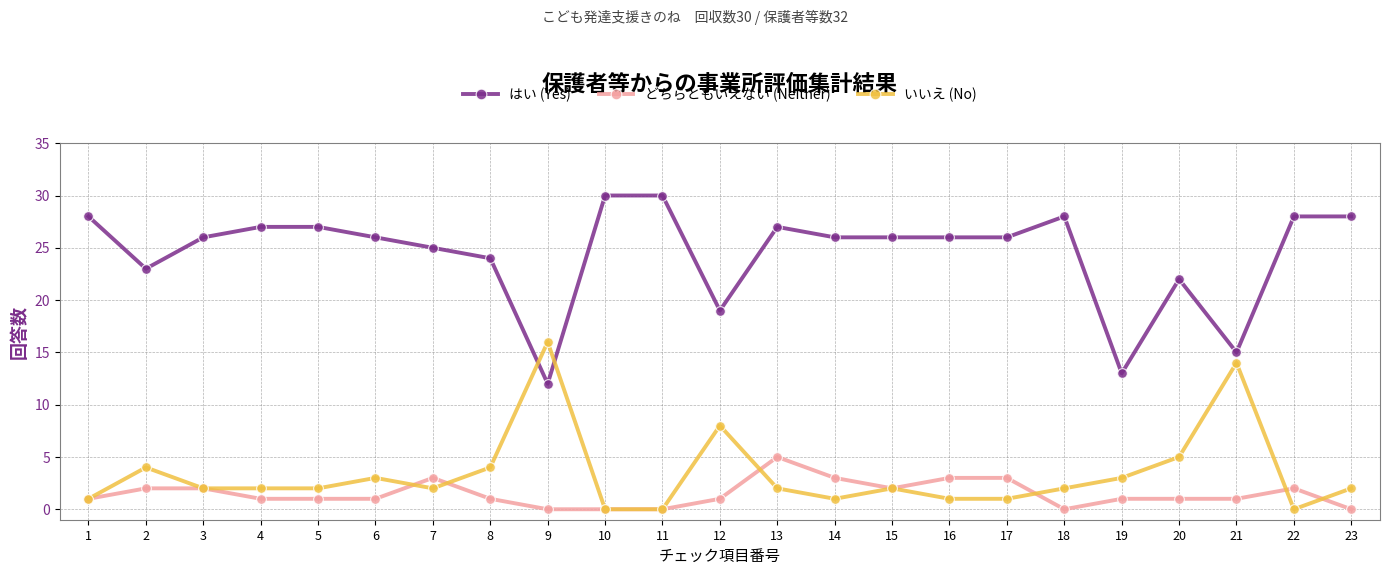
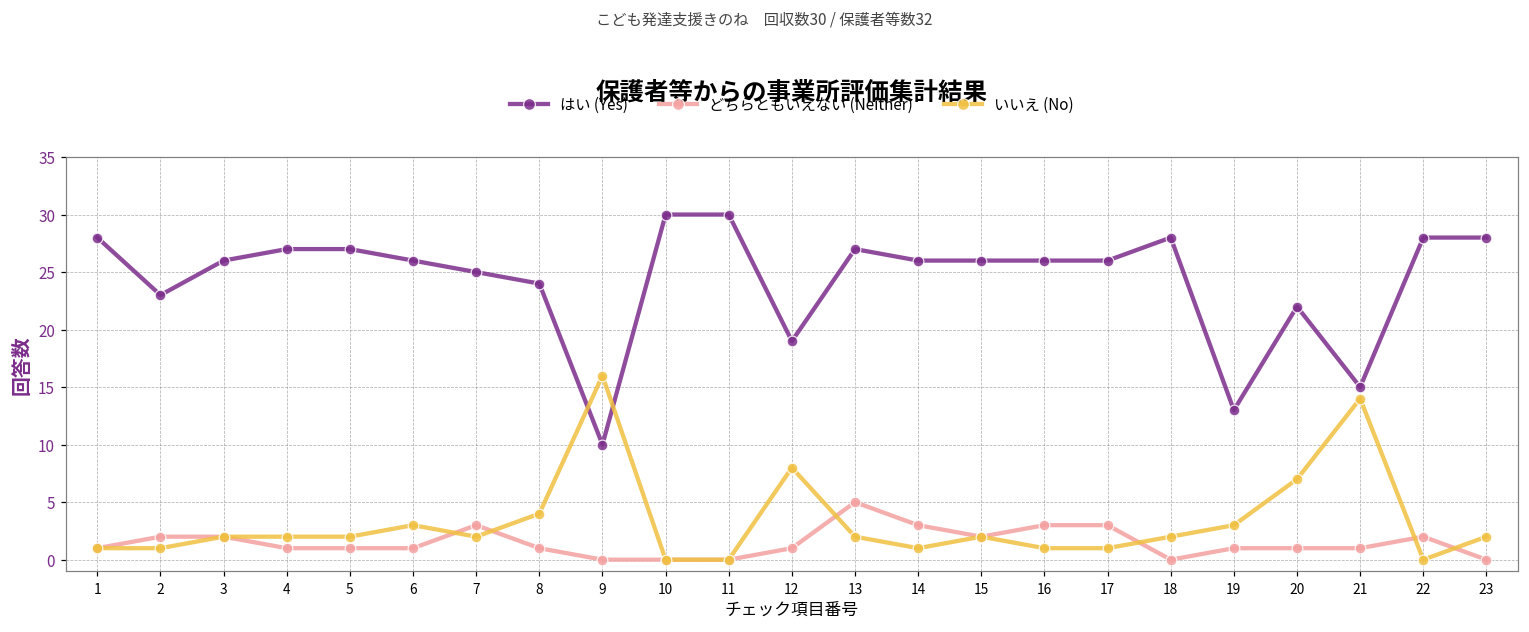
いいえ (No), 2: 4 -> 1
はい (Yes), 9: 12 -> 10
いいえ (No), 20: 5 -> 7
